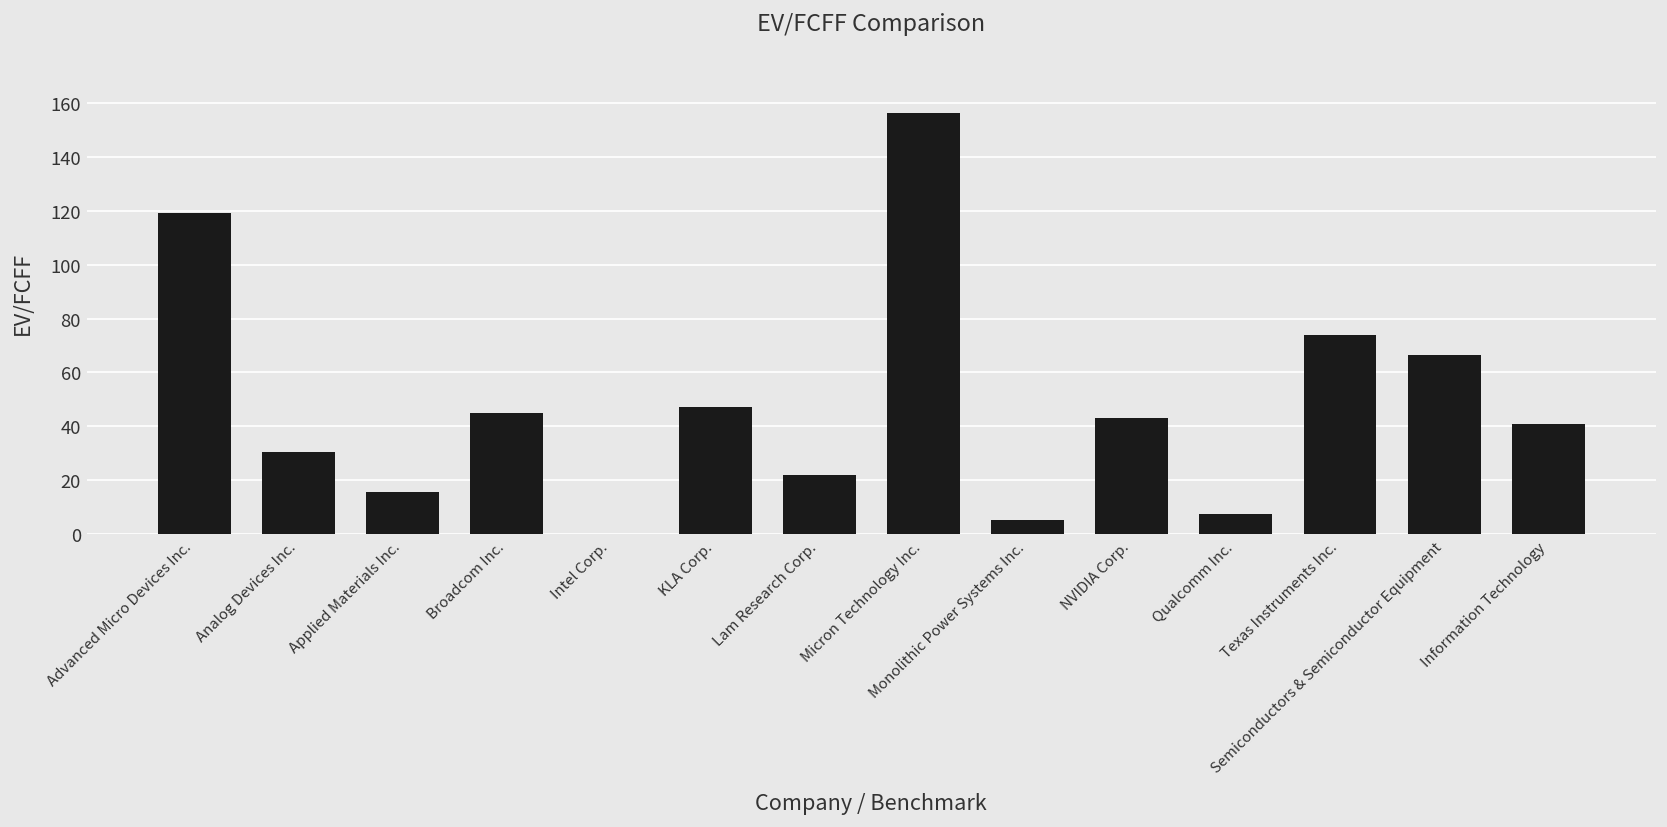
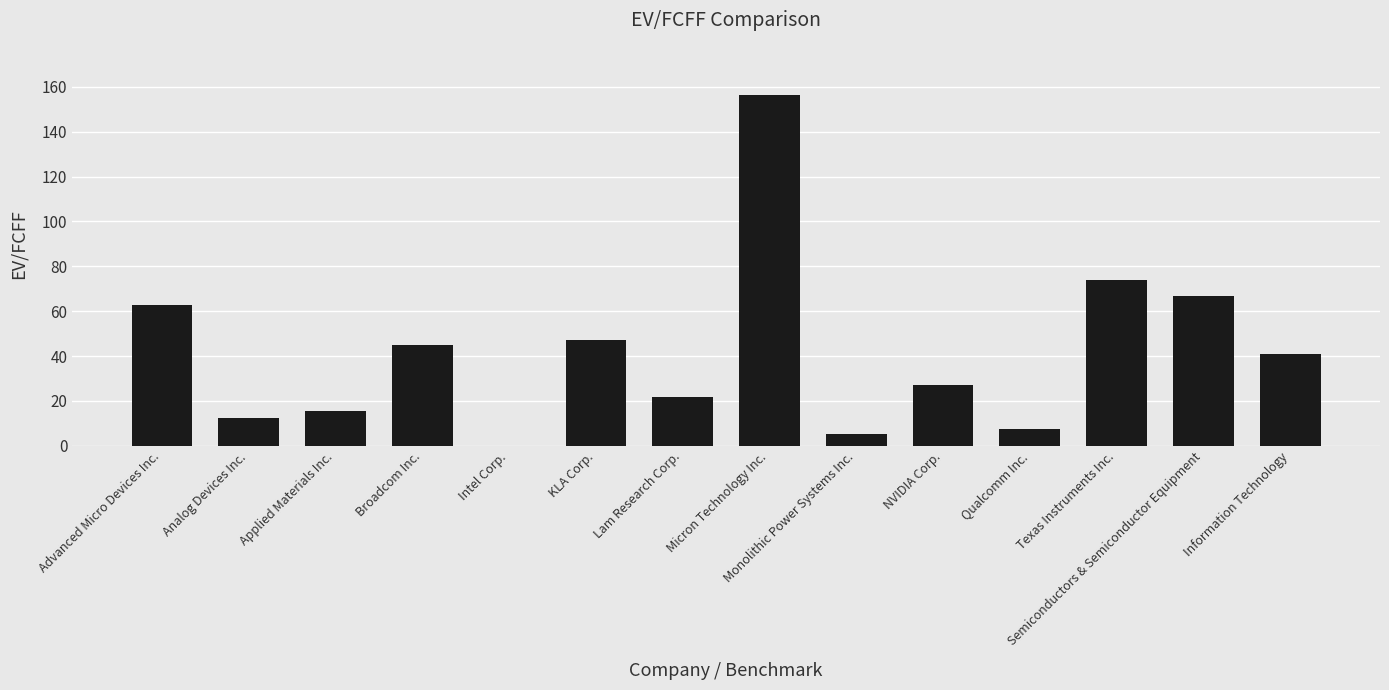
Advanced Micro Devices Inc.: 119 -> 63
Analog Devices Inc.: 30 -> 12
NVIDIA Corp.: 43 -> 27
